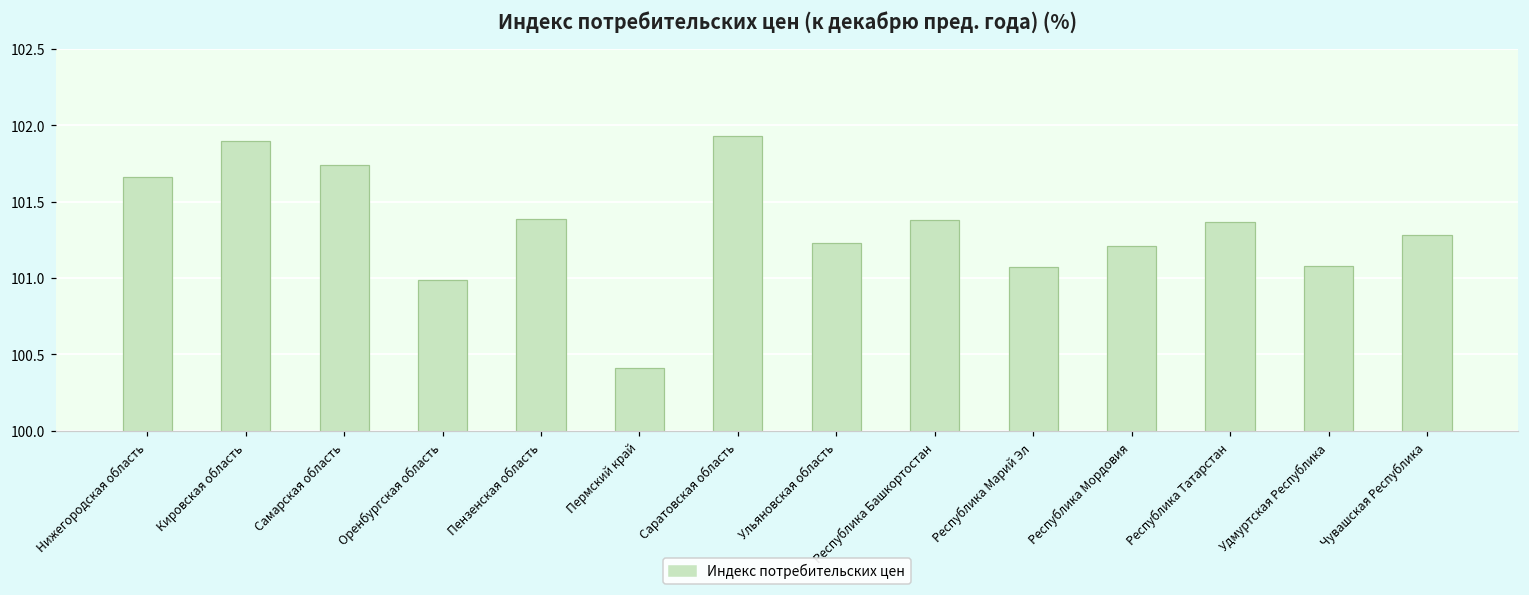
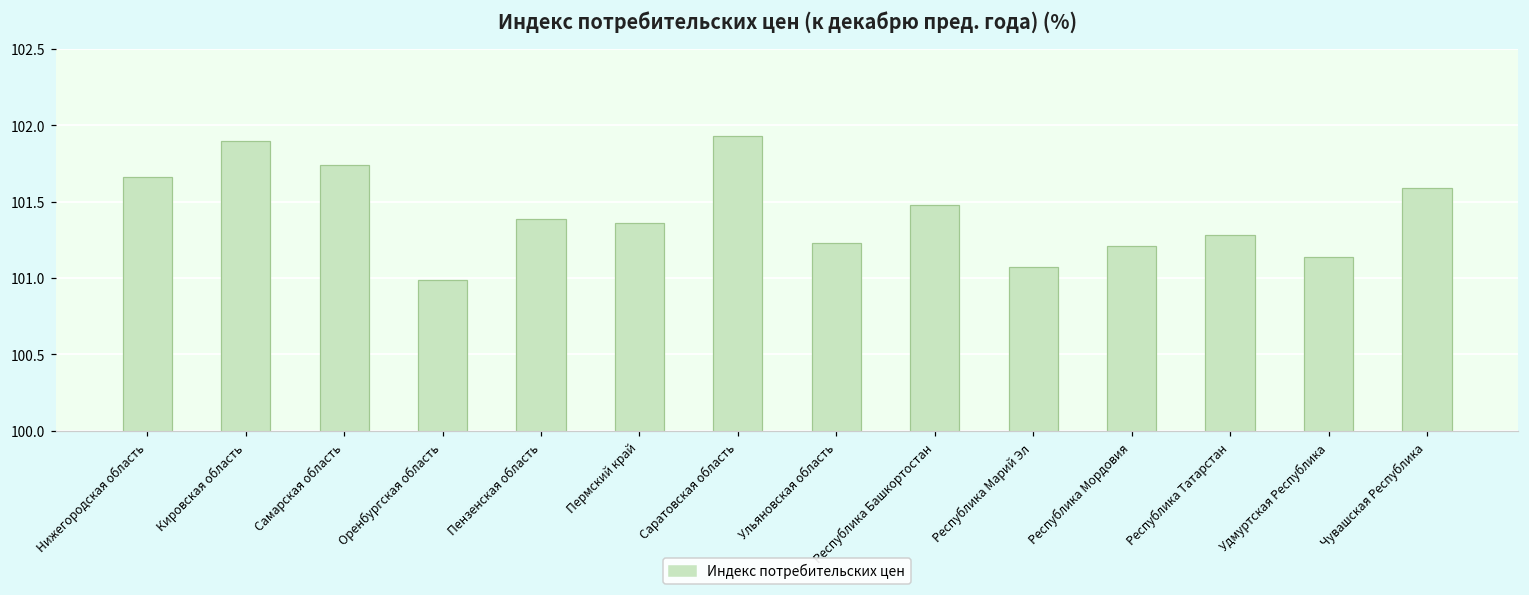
Пермский край: 100.41 -> 101.36
Республика Башкортостан: 101.38 -> 101.48
Республика Татарстан: 101.37 -> 101.28
Удмуртская Республика: 101.08 -> 101.14
Чувашская Республика: 101.28 -> 101.59
